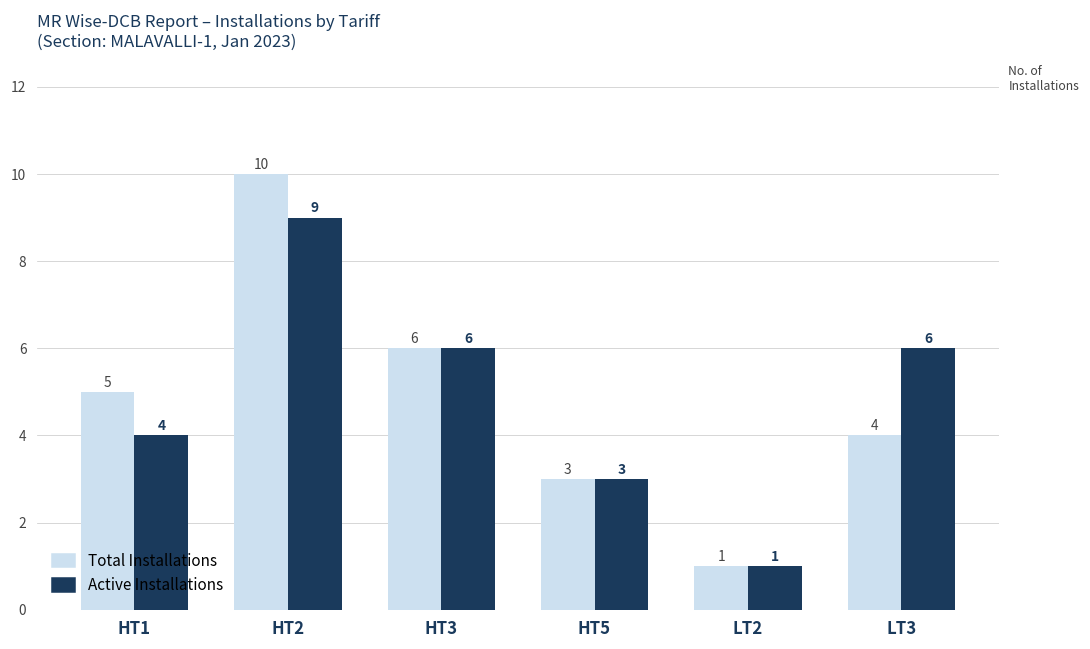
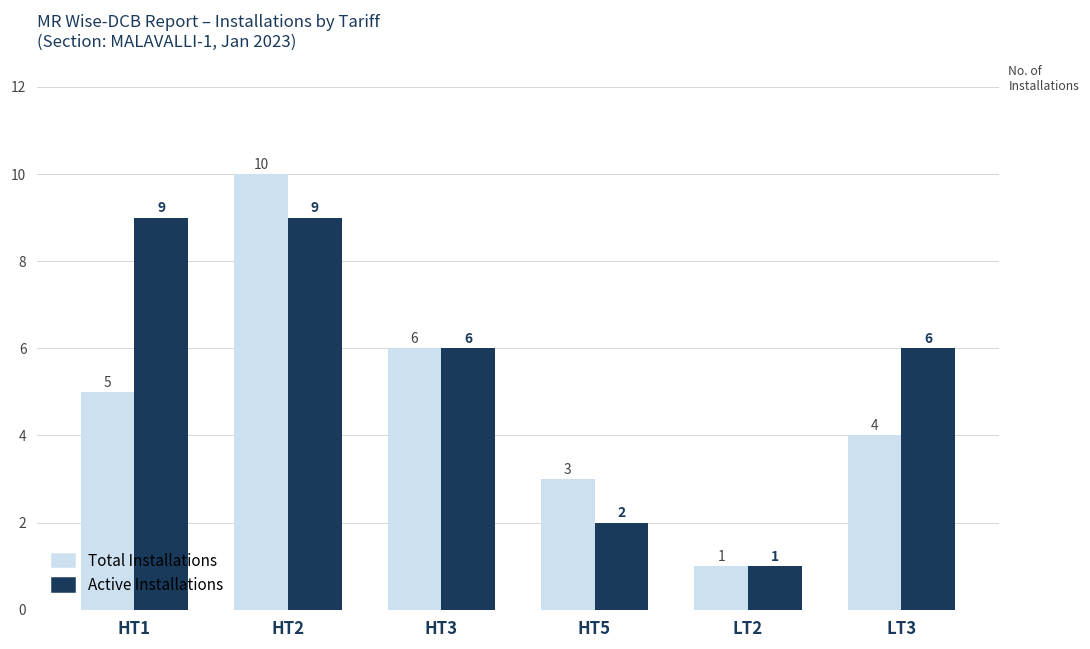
Active Installations, HT1: 4 -> 9
Active Installations, HT5: 3 -> 2
